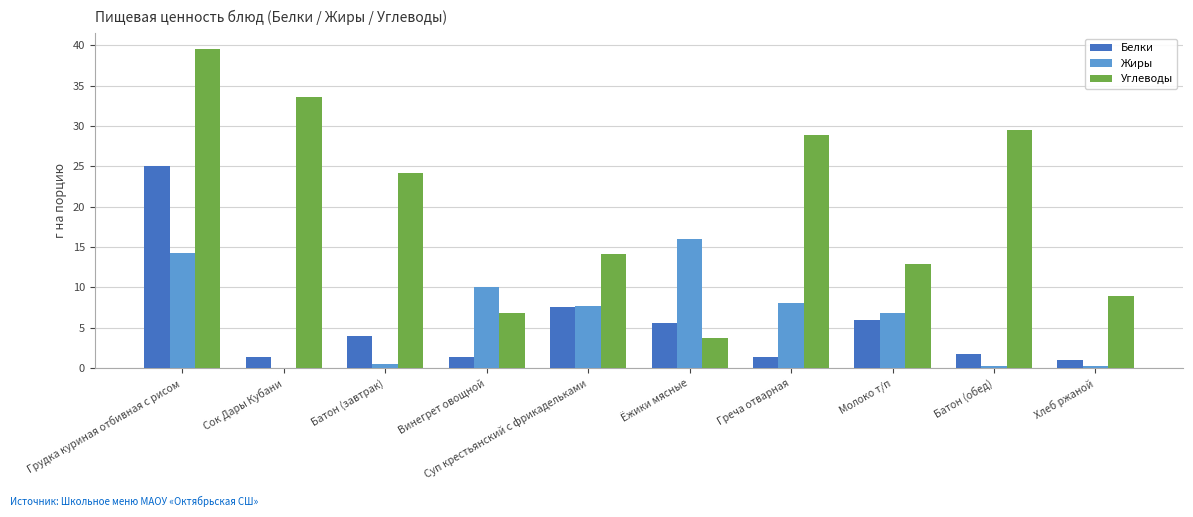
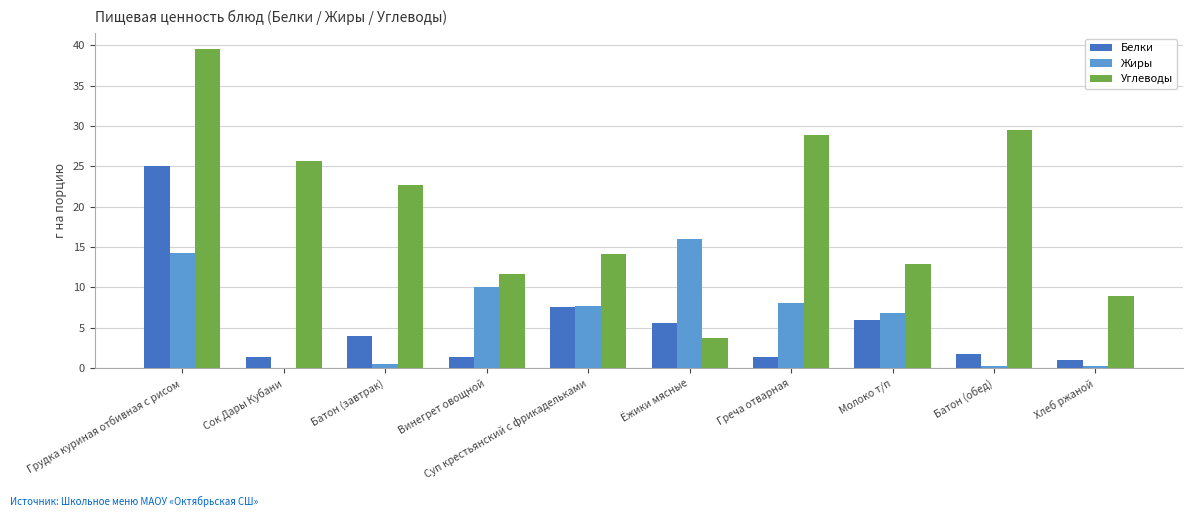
Углеводы, Сок Дары Кубани: 34 -> 26
Углеводы, Батон (завтрак): 24 -> 23
Углеводы, Винегрет овощной: 7 -> 12
